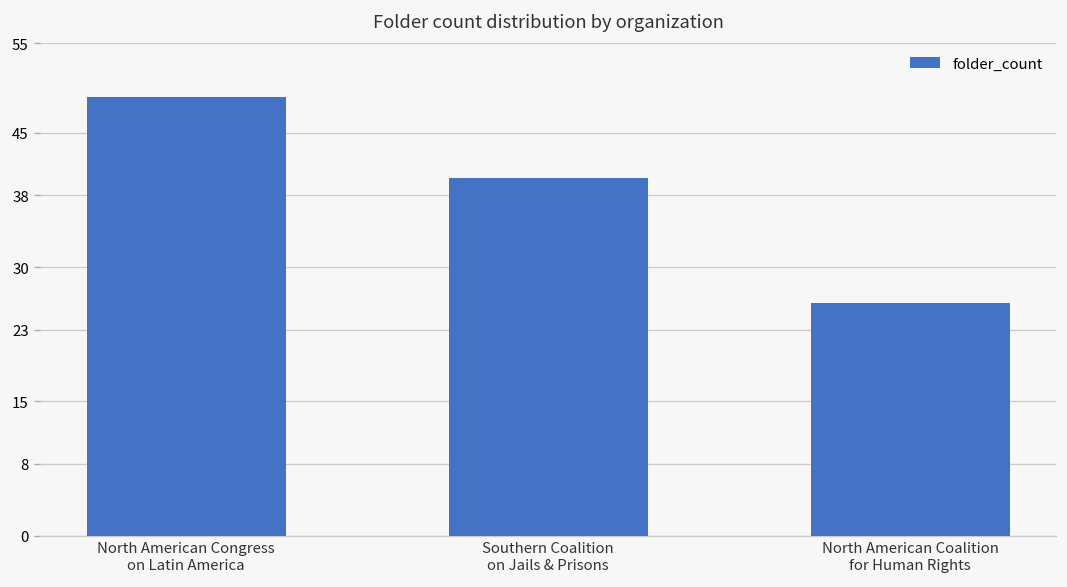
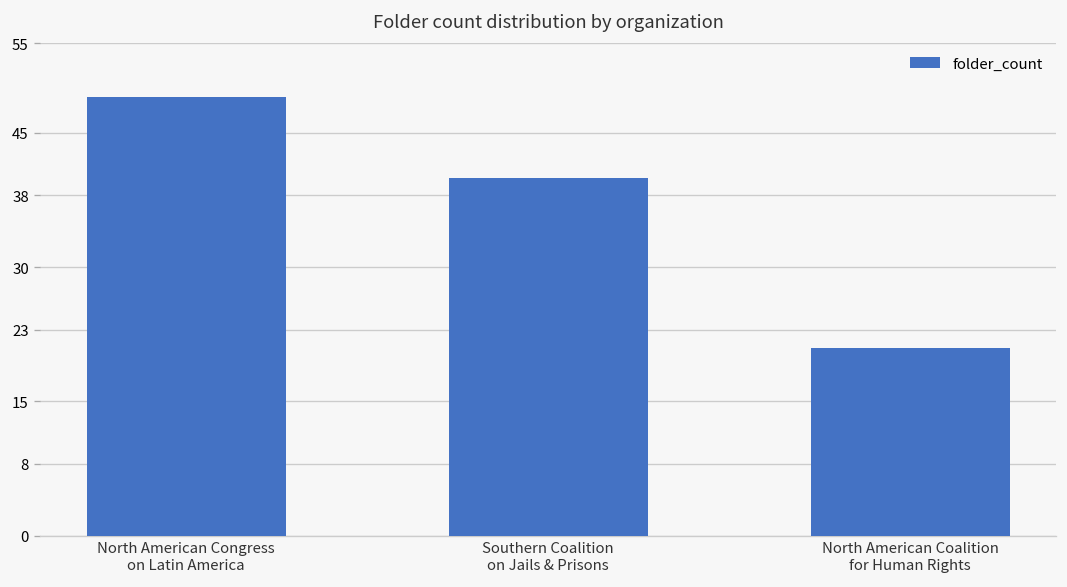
North American Coalition for Human Rights: 26 -> 21
